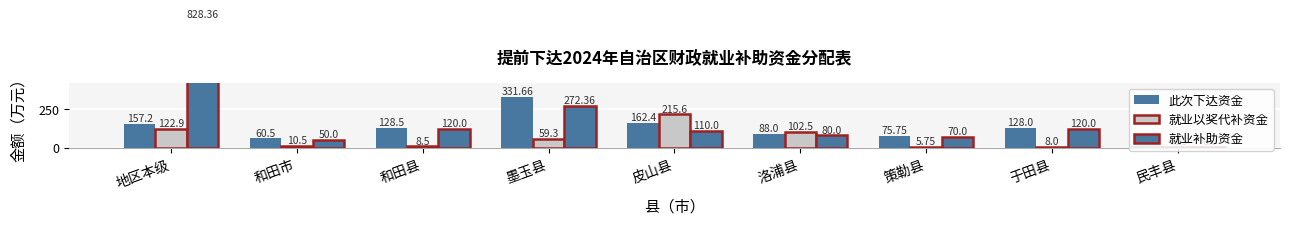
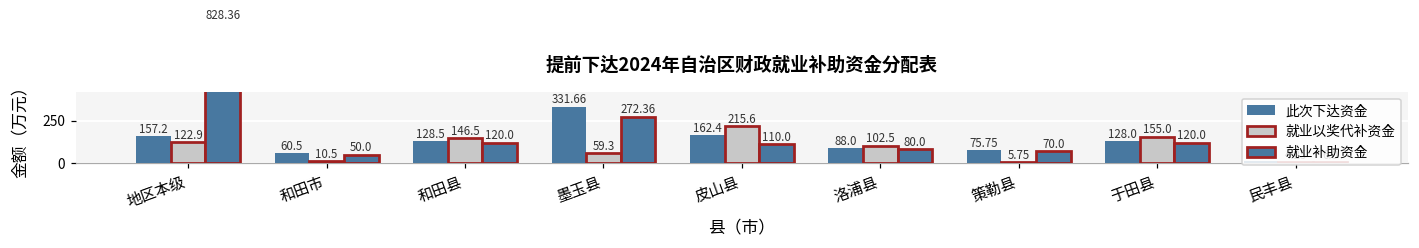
就业以奖代补资金, 和田县: 8.5 -> 146.5
就业以奖代补资金, 于田县: 8.0 -> 155.0
